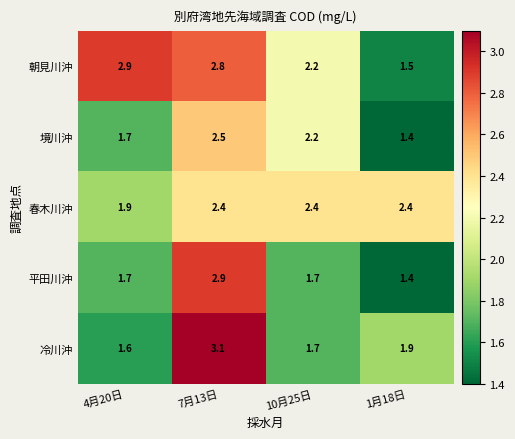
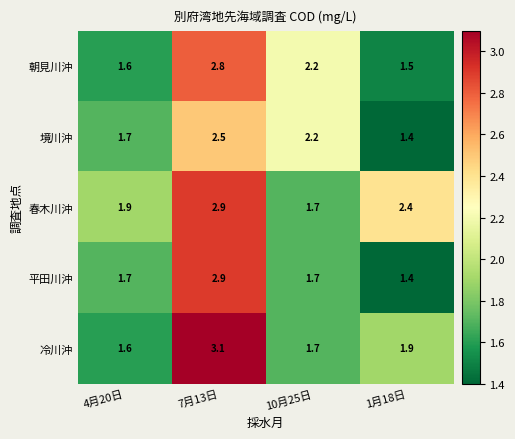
朝見川沖, 4月20日: 2.9 -> 1.6
春木川沖, 7月13日: 2.4 -> 2.9
春木川沖, 10月25日: 2.4 -> 1.7
